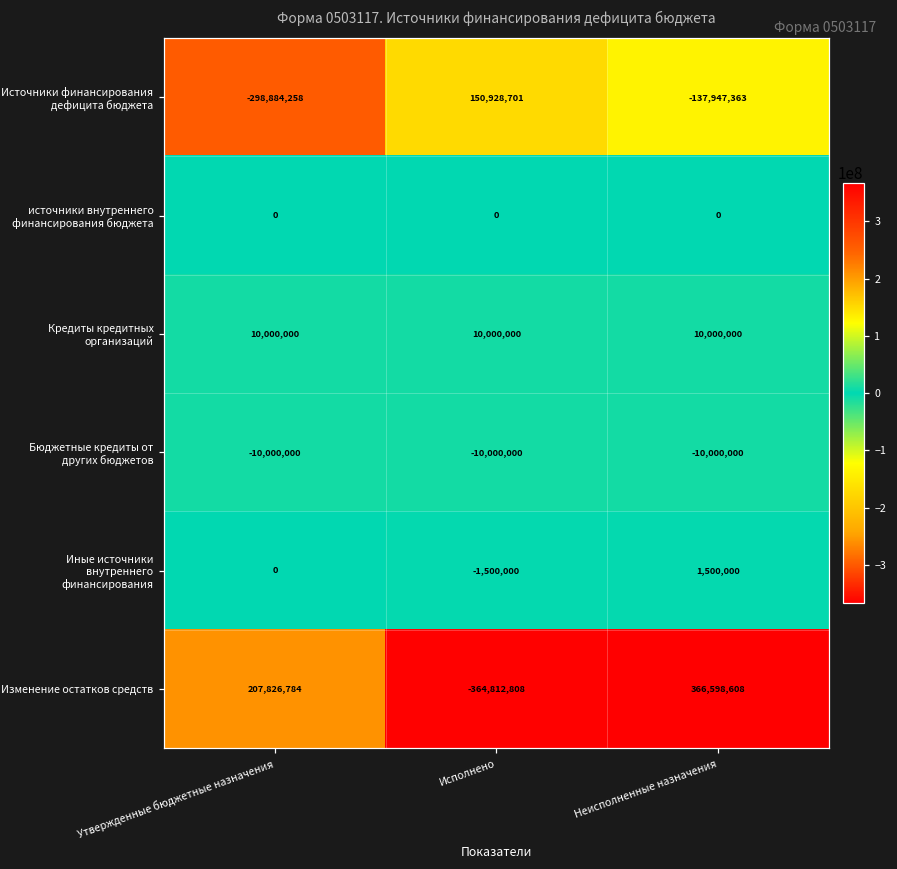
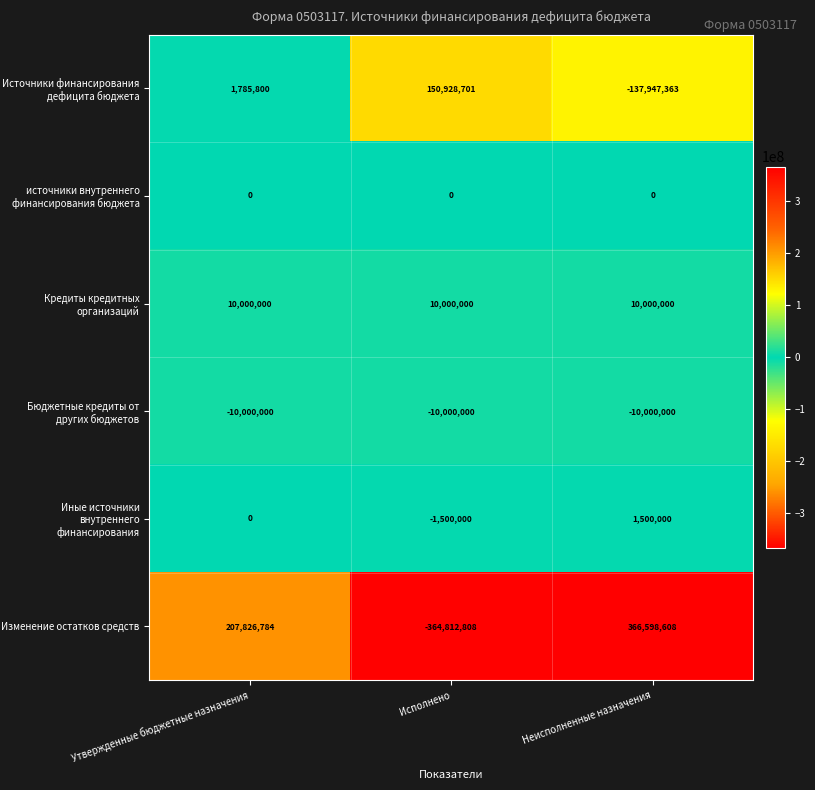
Источники финансирования дефицита бюджета, Утвержденные бюджетные назначения: -298,884,258 -> 1,785,800
